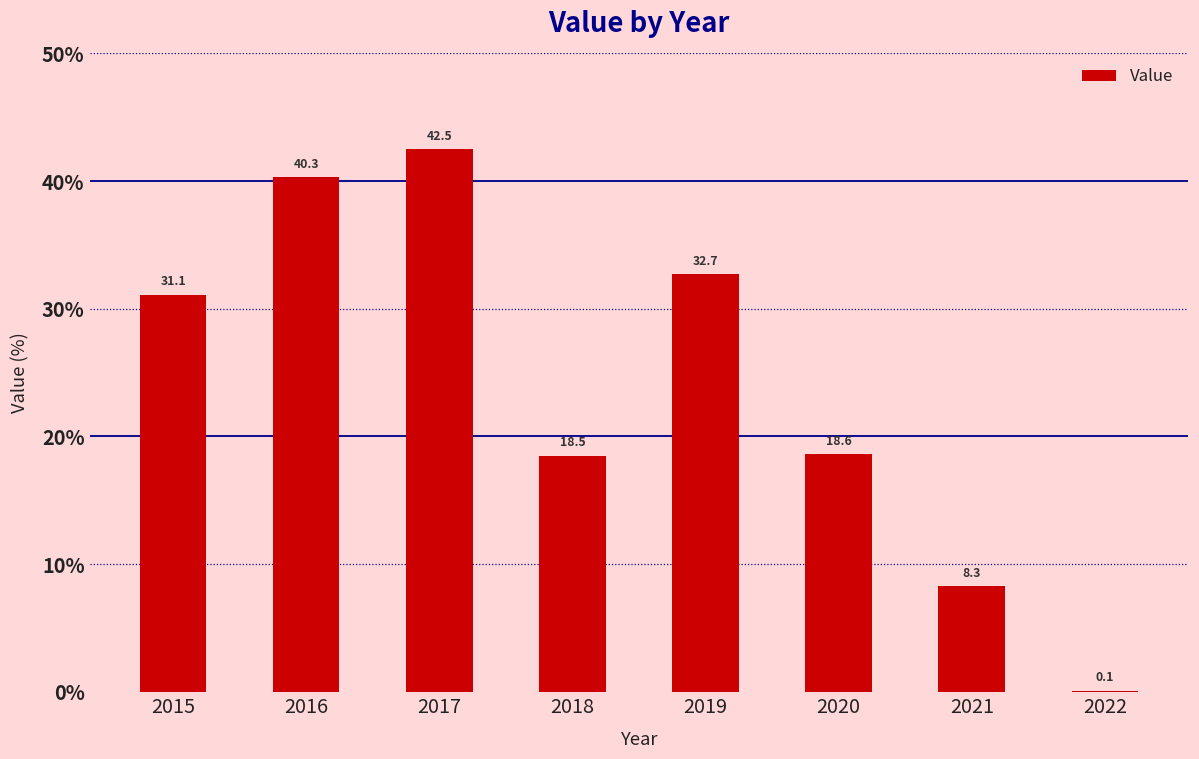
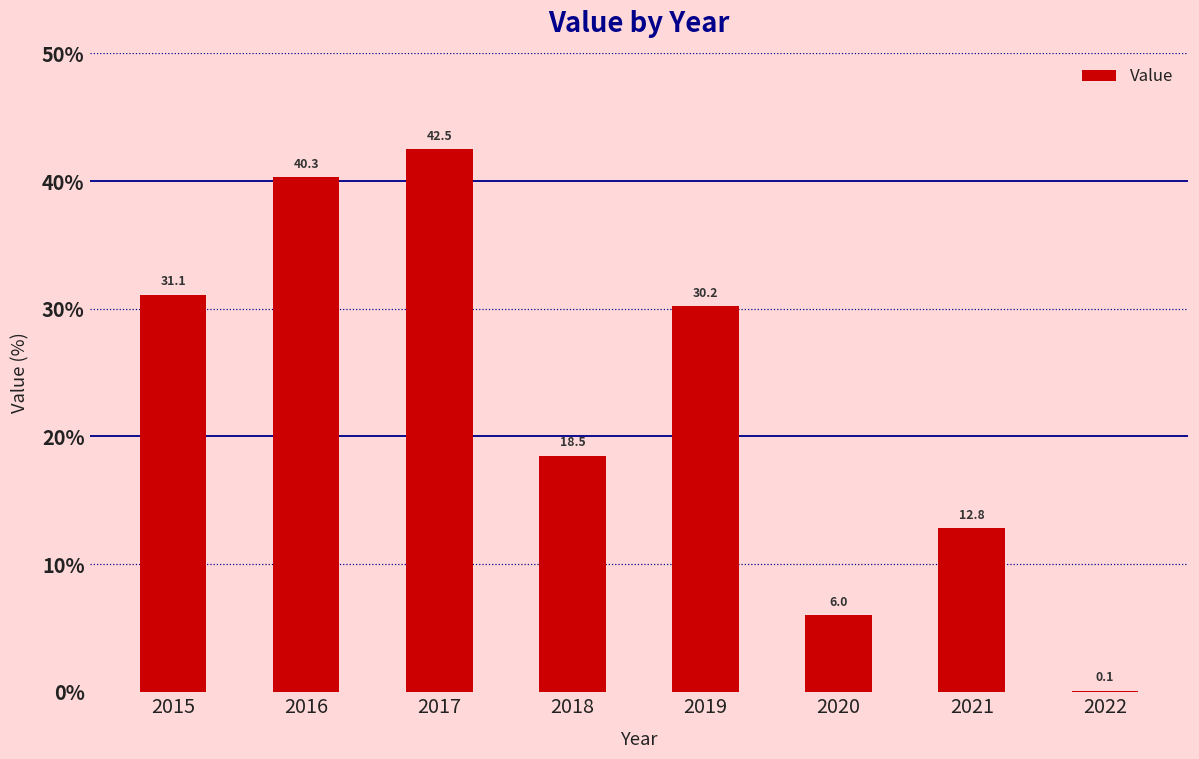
2019: 32.7 -> 30.2
2020: 18.6 -> 6.0
2021: 8.3 -> 12.8
